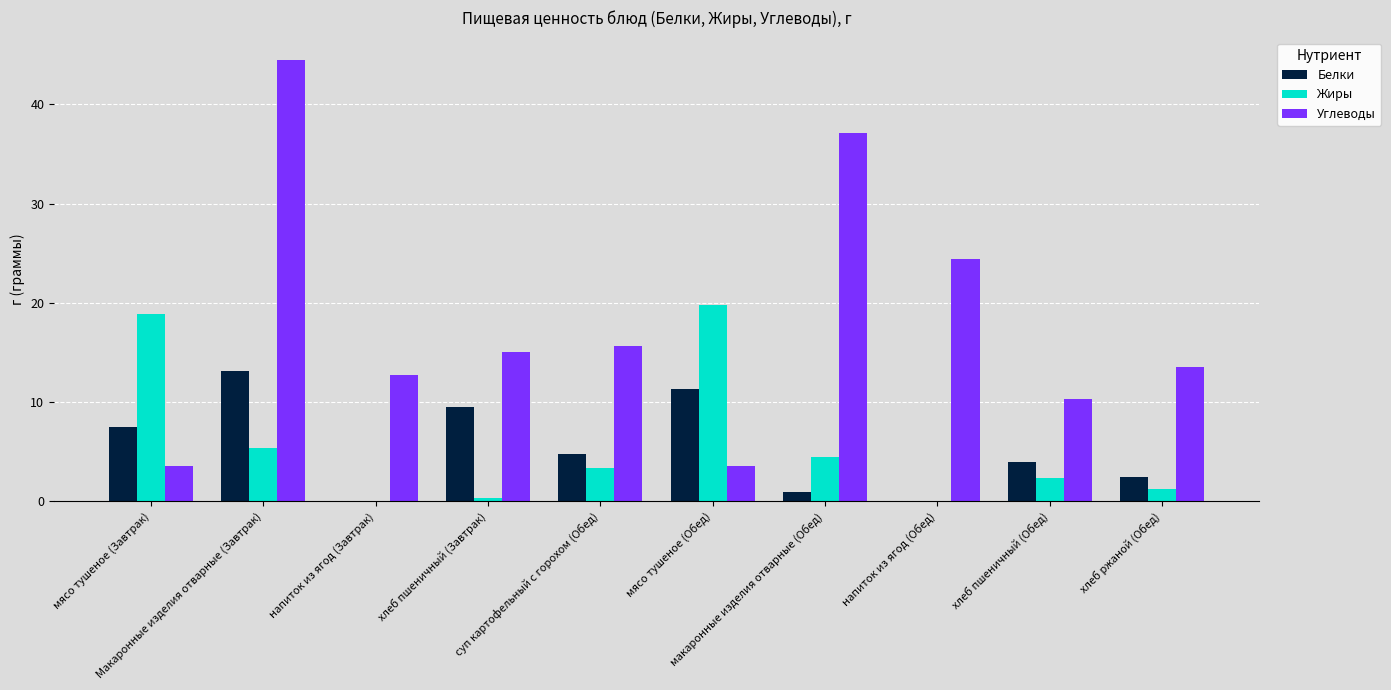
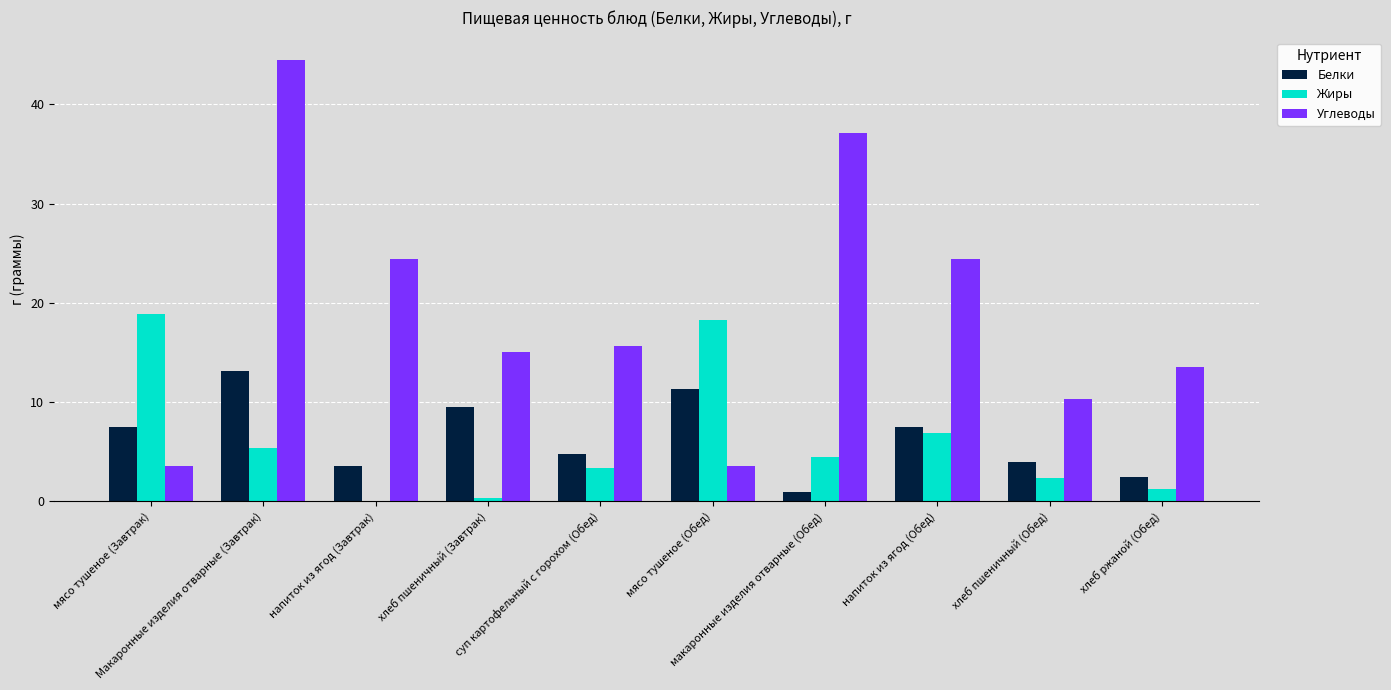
Белки, напиток из ягод (Завтрак): 0 -> 4
Углеводы, напиток из ягод (Завтрак): 13 -> 24
Жиры, мясо тушеное (Обед): 20 -> 18
Белки, напиток из ягод (Обед): 0 -> 7
Жиры, напиток из ягод (Обед): 0 -> 7
